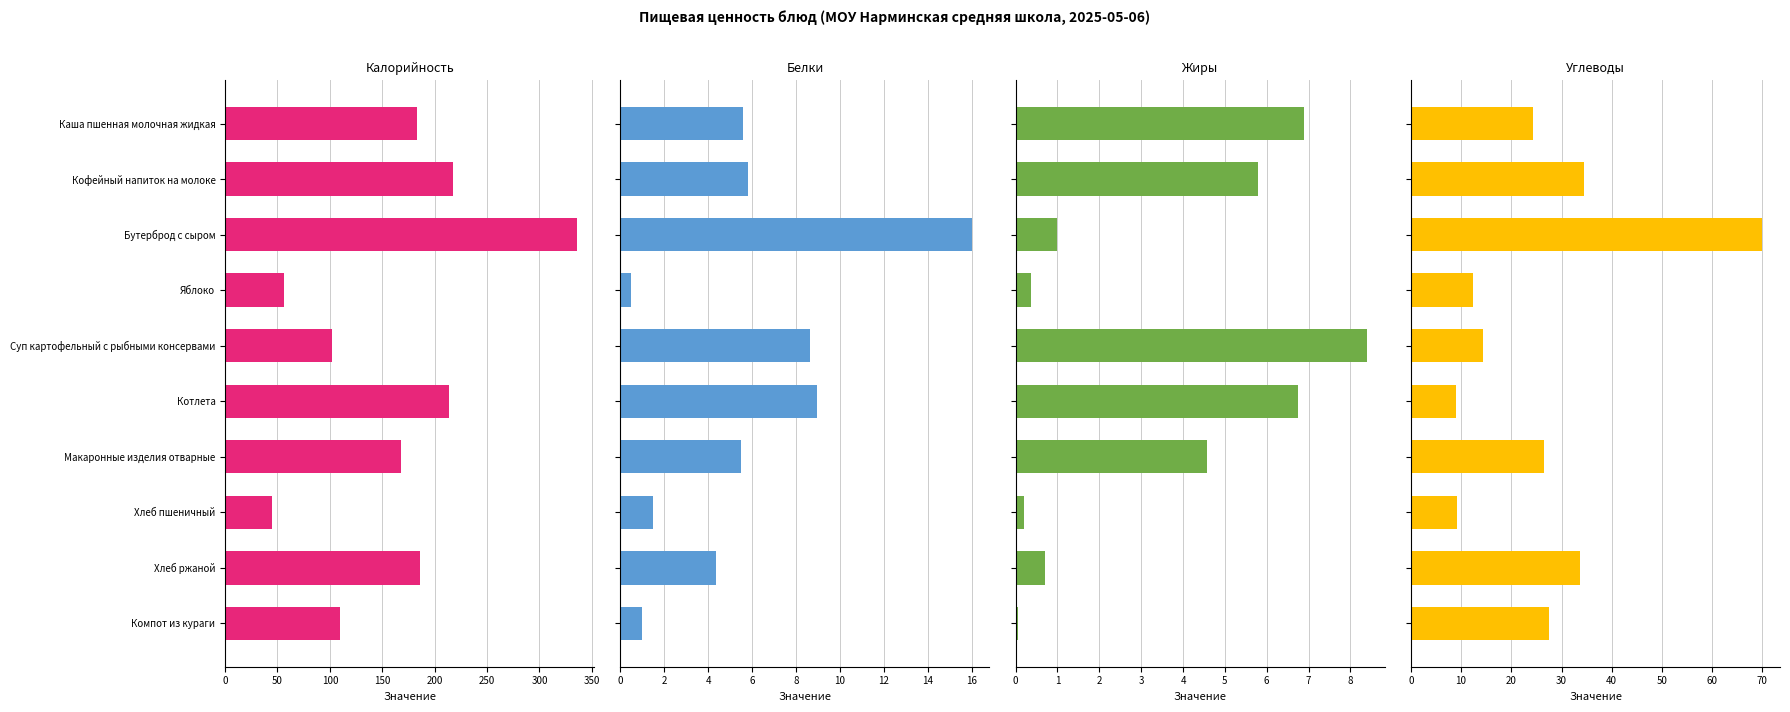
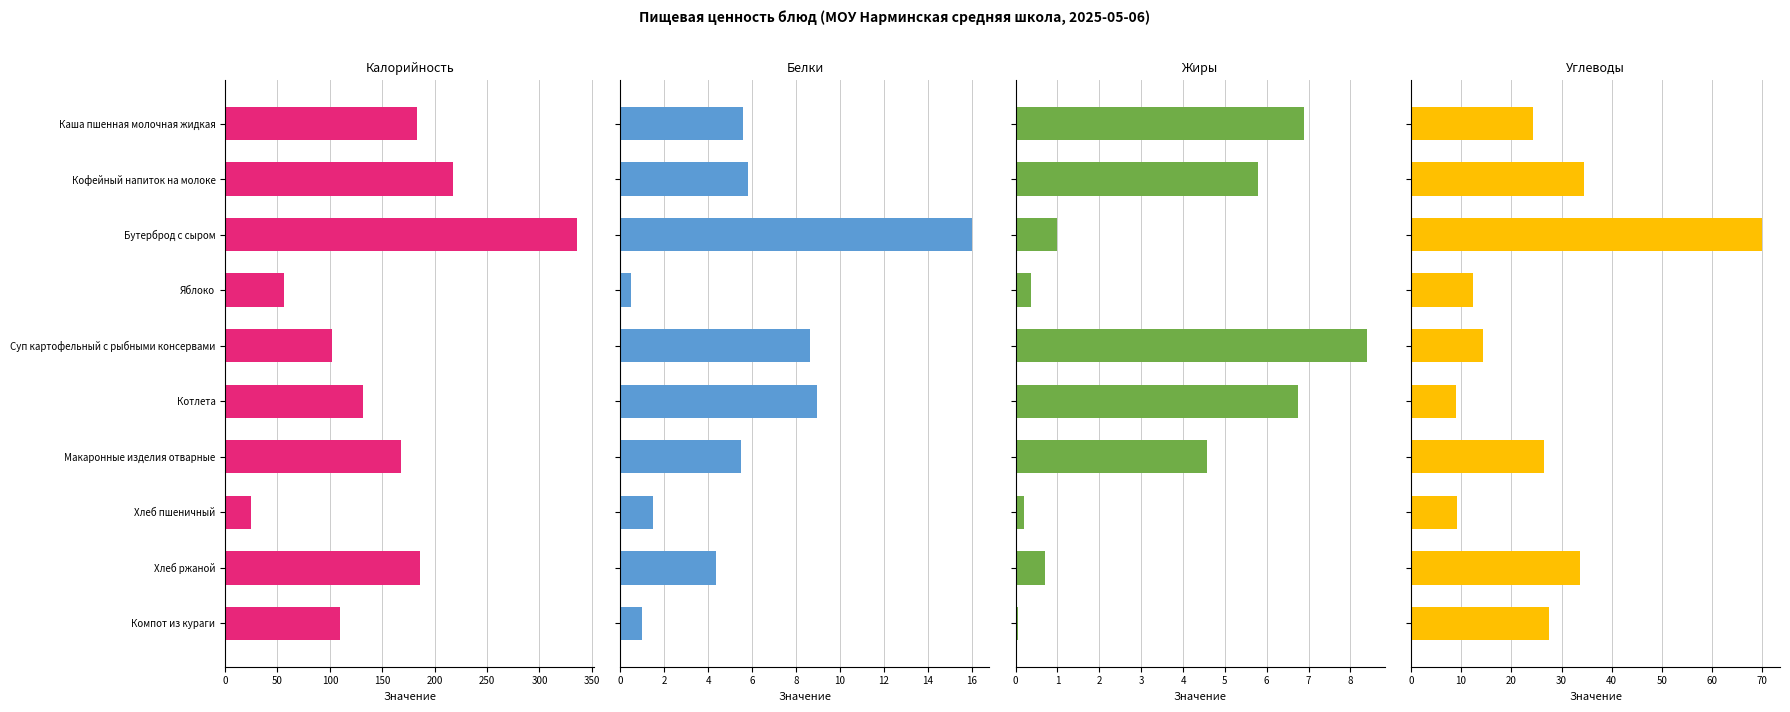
Калорийность, Котлета: 214 -> 132
Калорийность, Хлеб пшеничный: 45 -> 25
